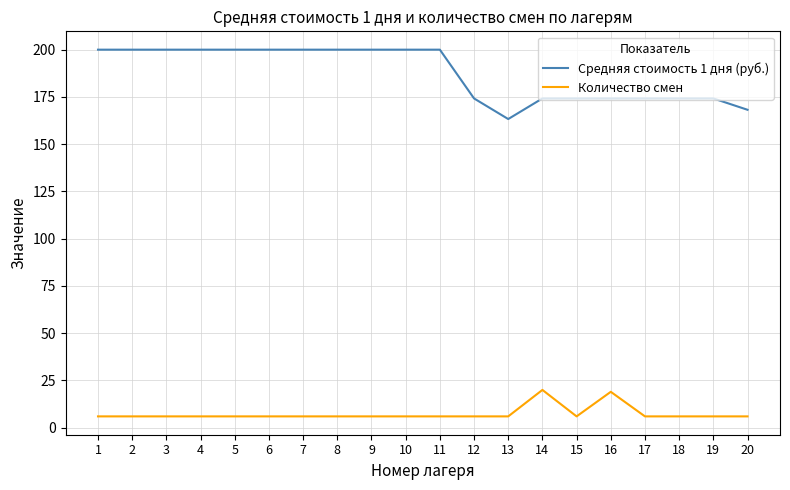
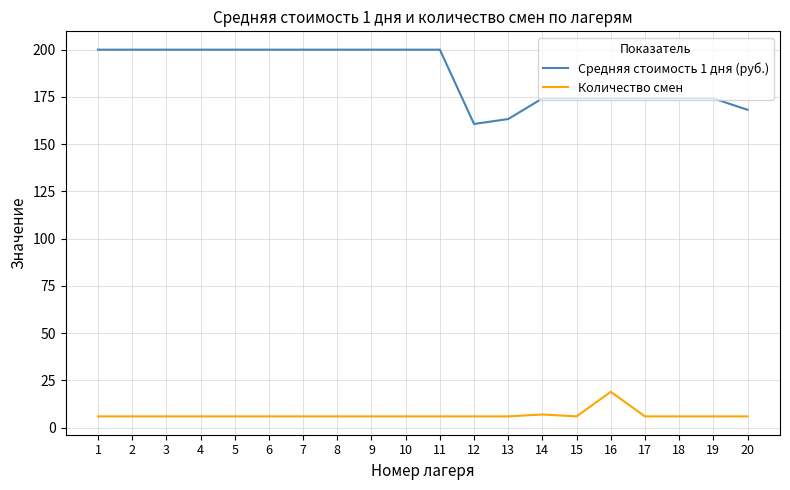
Средняя стоимость 1 дня (руб.), 12: 174 -> 161
Количество смен, 14: 20 -> 7
